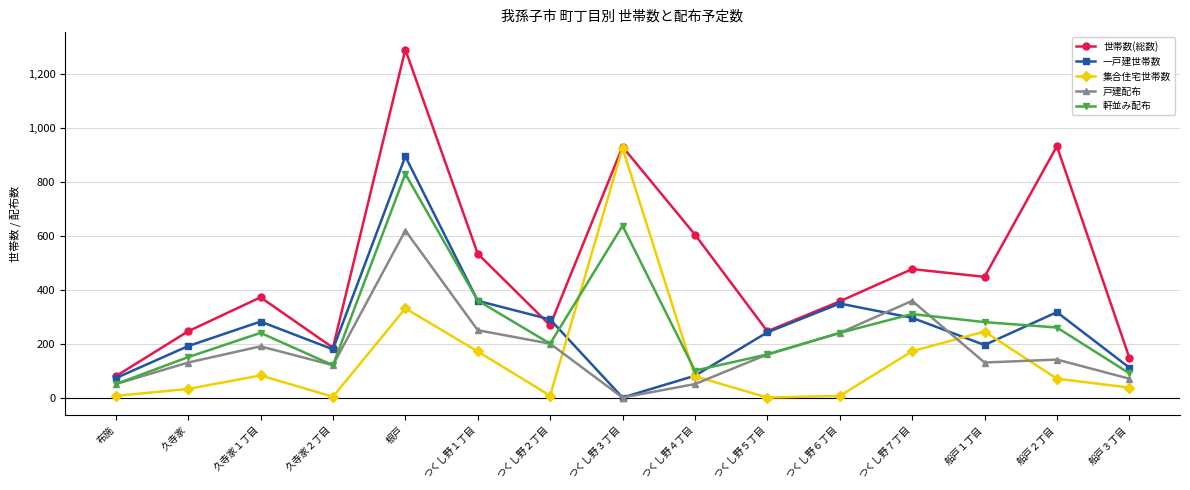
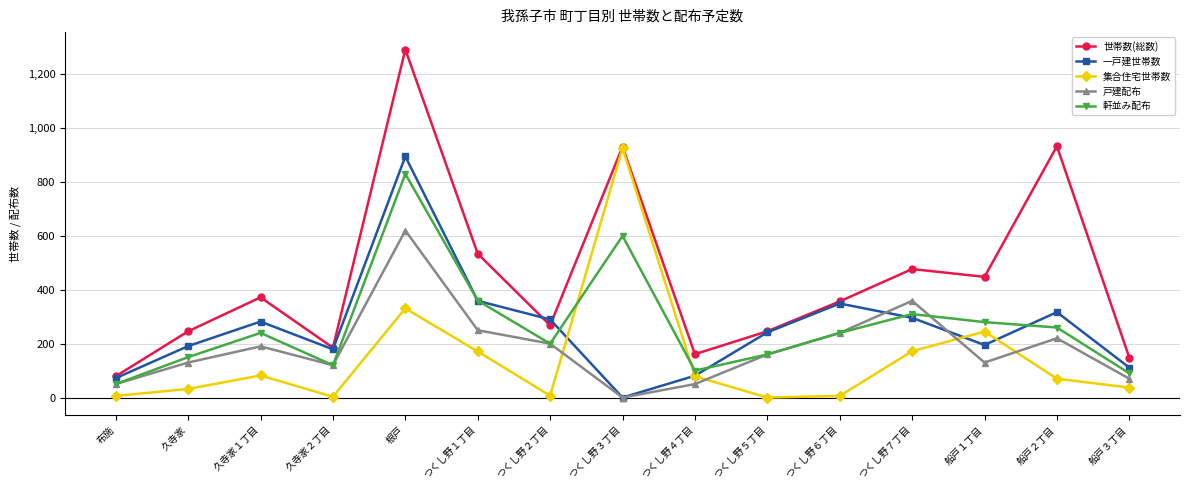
軒並み配布, つくし野３丁目: 640 -> 600
世帯数(総数), つくし野４丁目: 610 -> 160
戸建配布, 船戸２丁目: 140 -> 220
